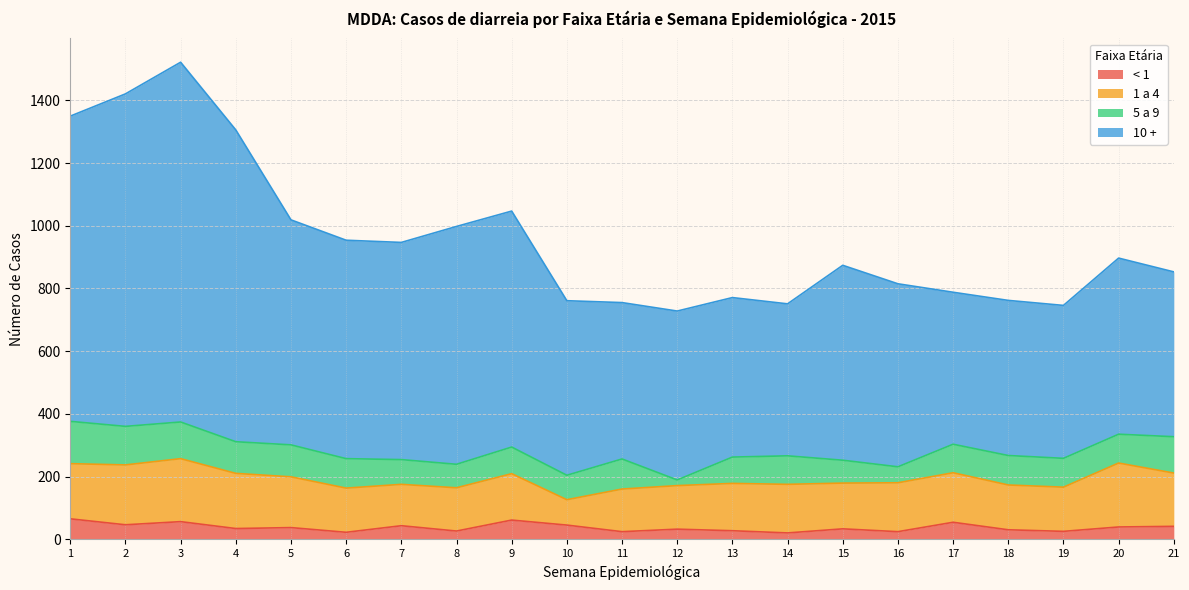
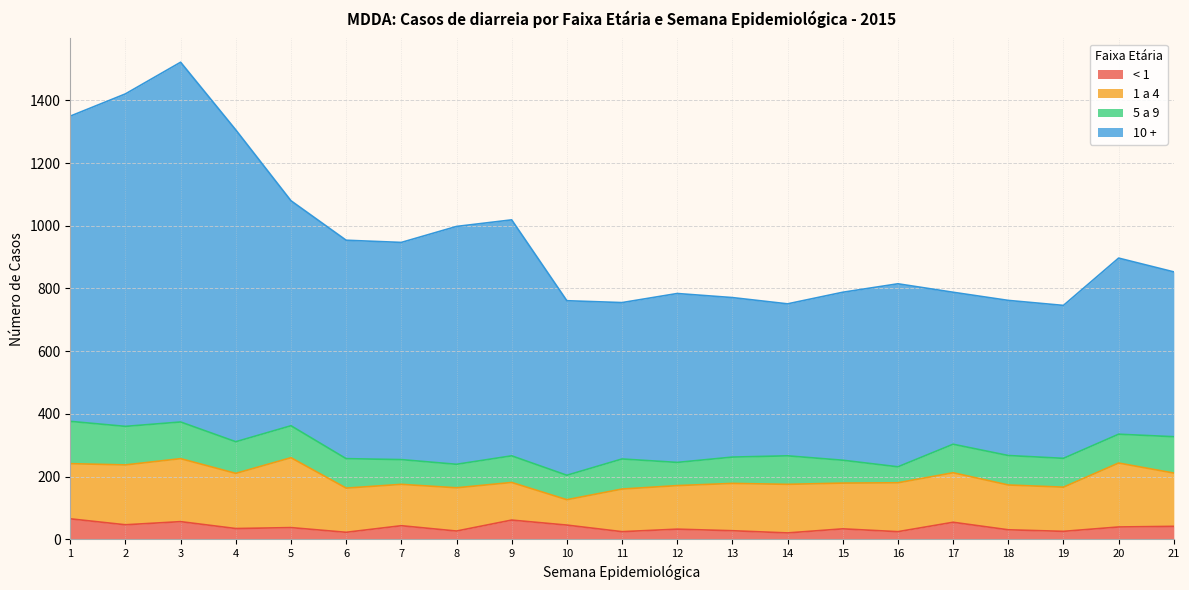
1 a 4, 5: 160 -> 220
1 a 4, 9: 150 -> 120
5 a 9, 12: 20 -> 70
10 +, 15: 620 -> 540
